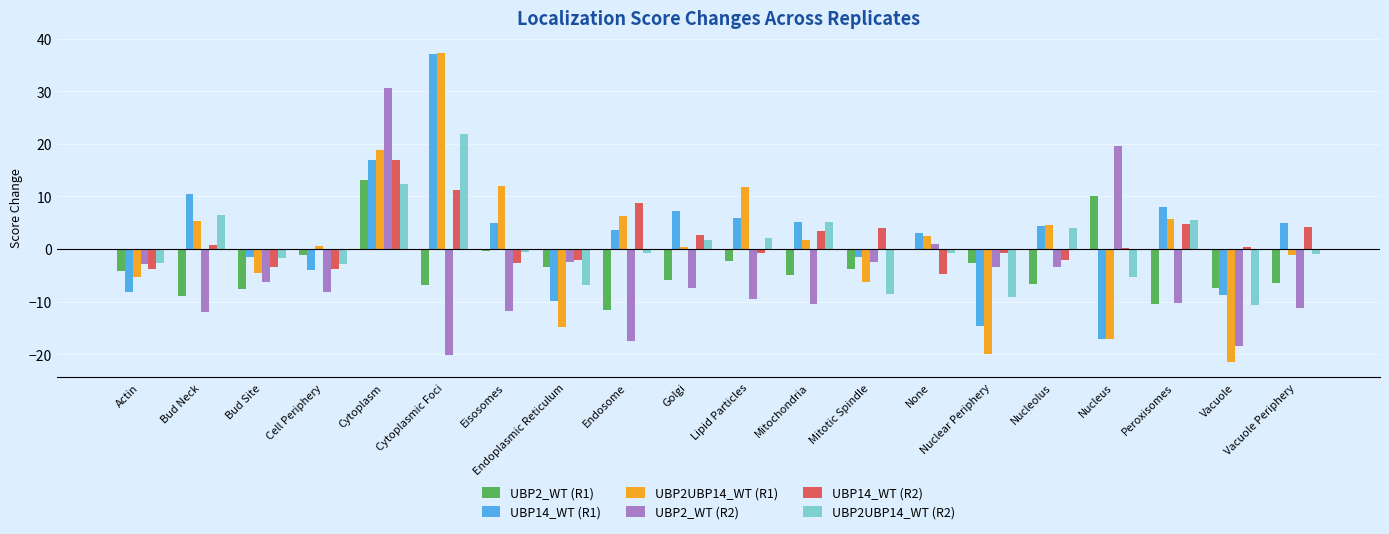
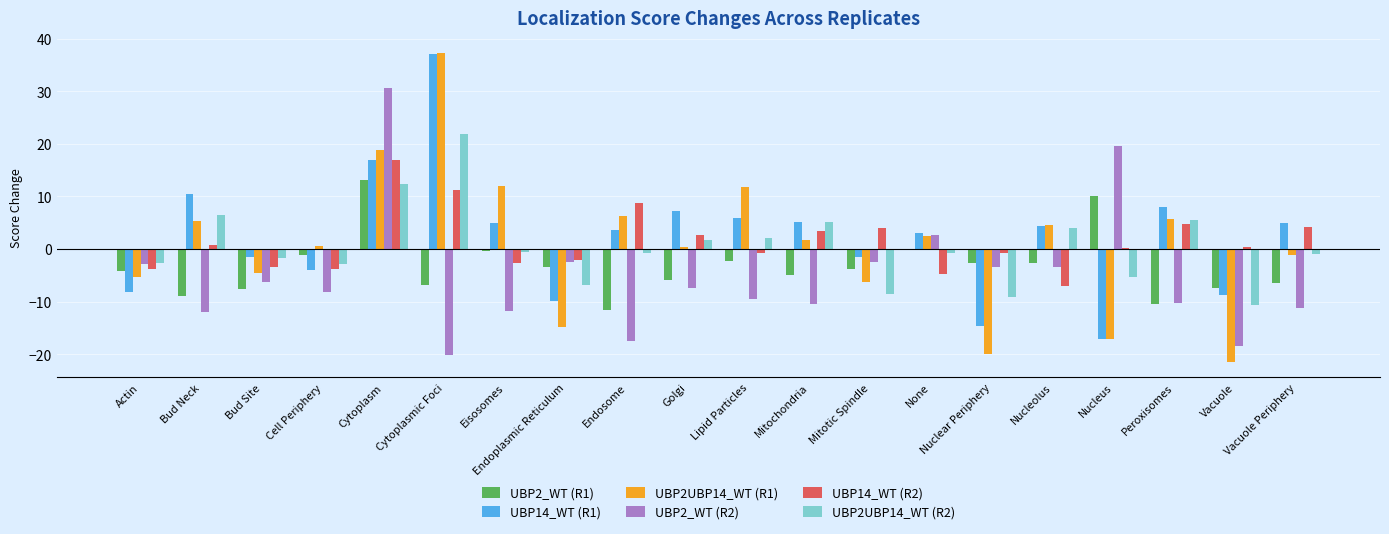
UBP2_WT (R2), None: 1 -> 3
UBP2_WT (R1), Nucleolus: -7 -> -3
UBP14_WT (R2), Nucleolus: -2 -> -7
